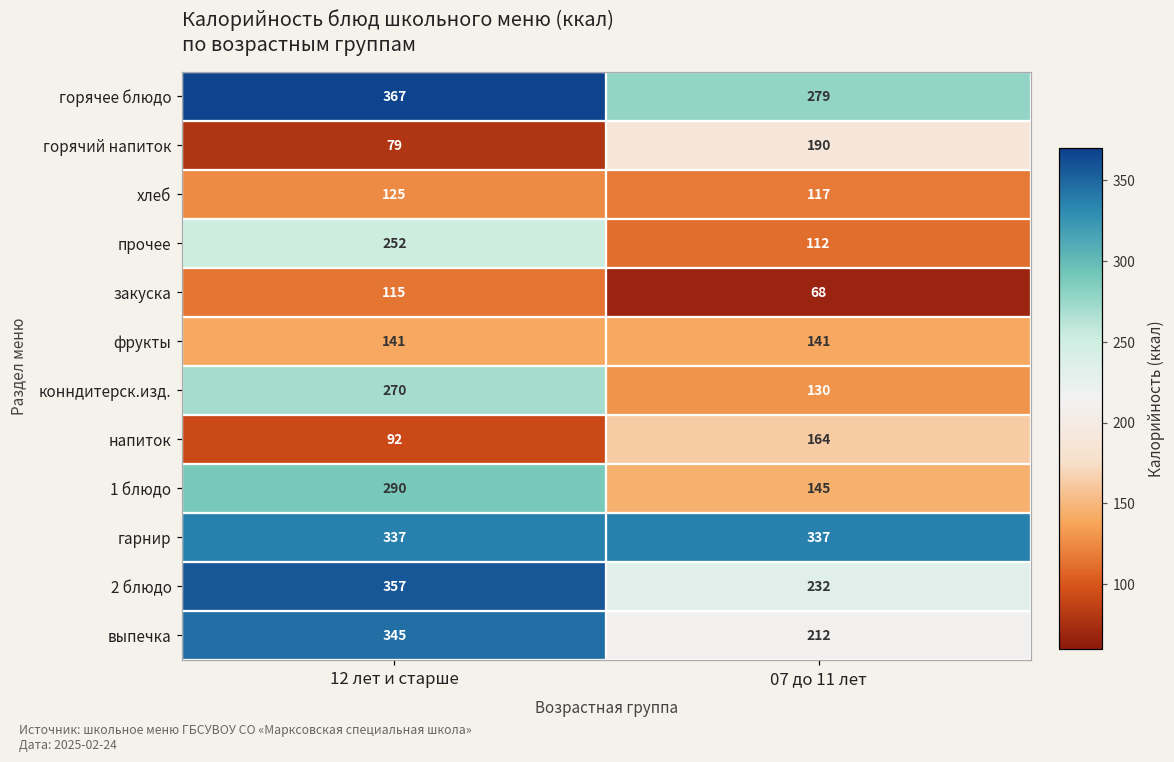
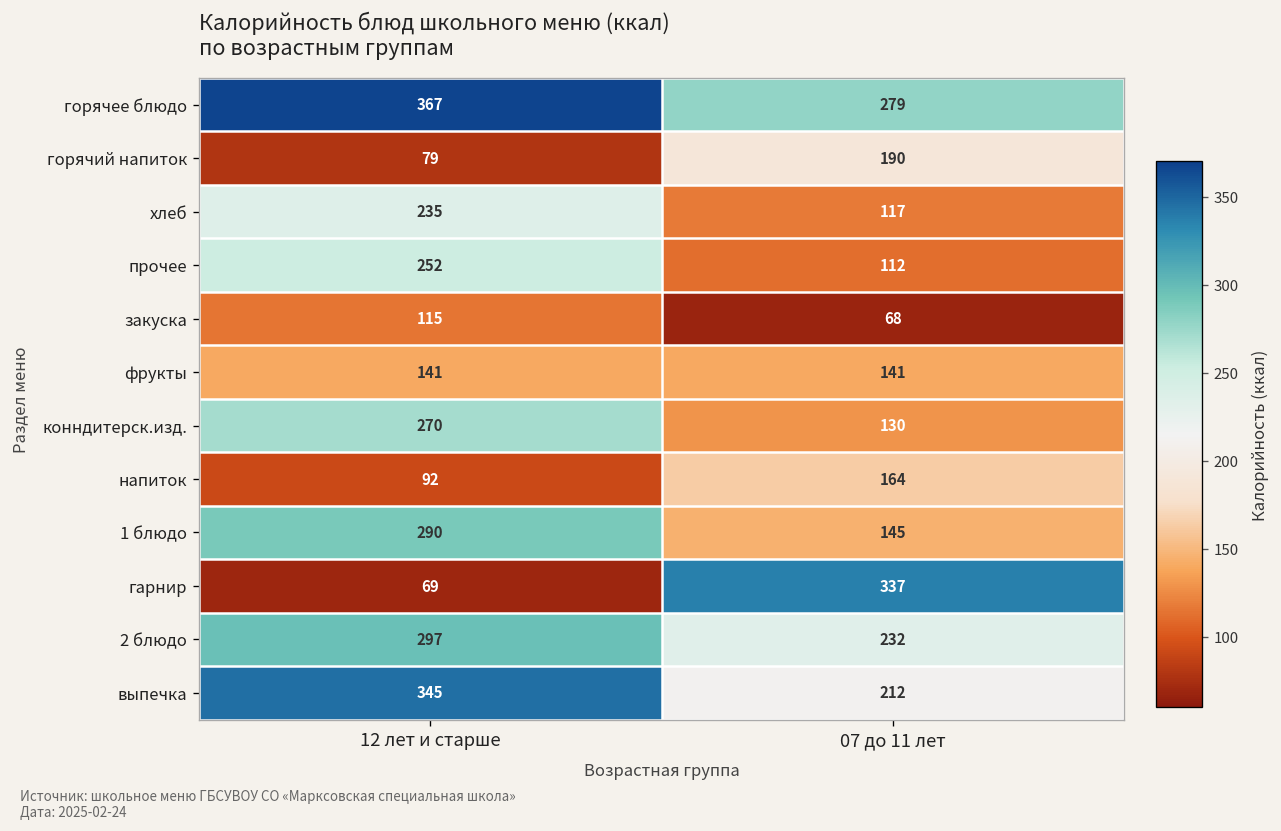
хлеб, 12 лет и старше: 125 -> 235
гарнир, 12 лет и старше: 337 -> 69
2 блюдо, 12 лет и старше: 357 -> 297
